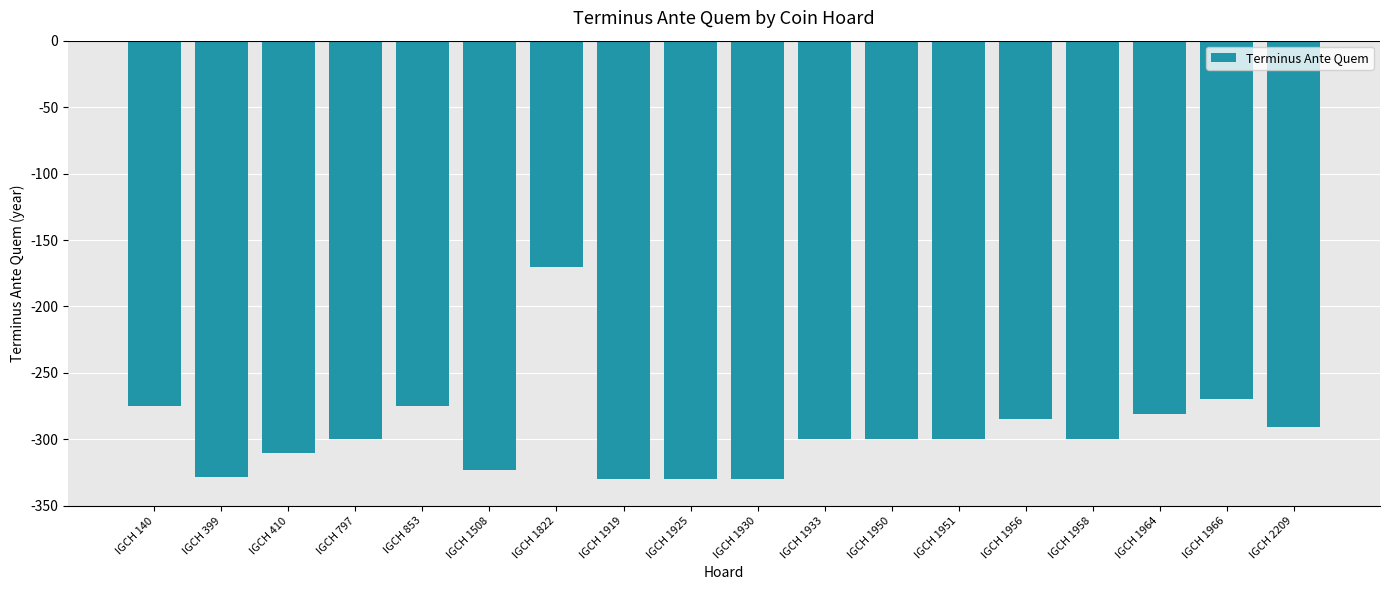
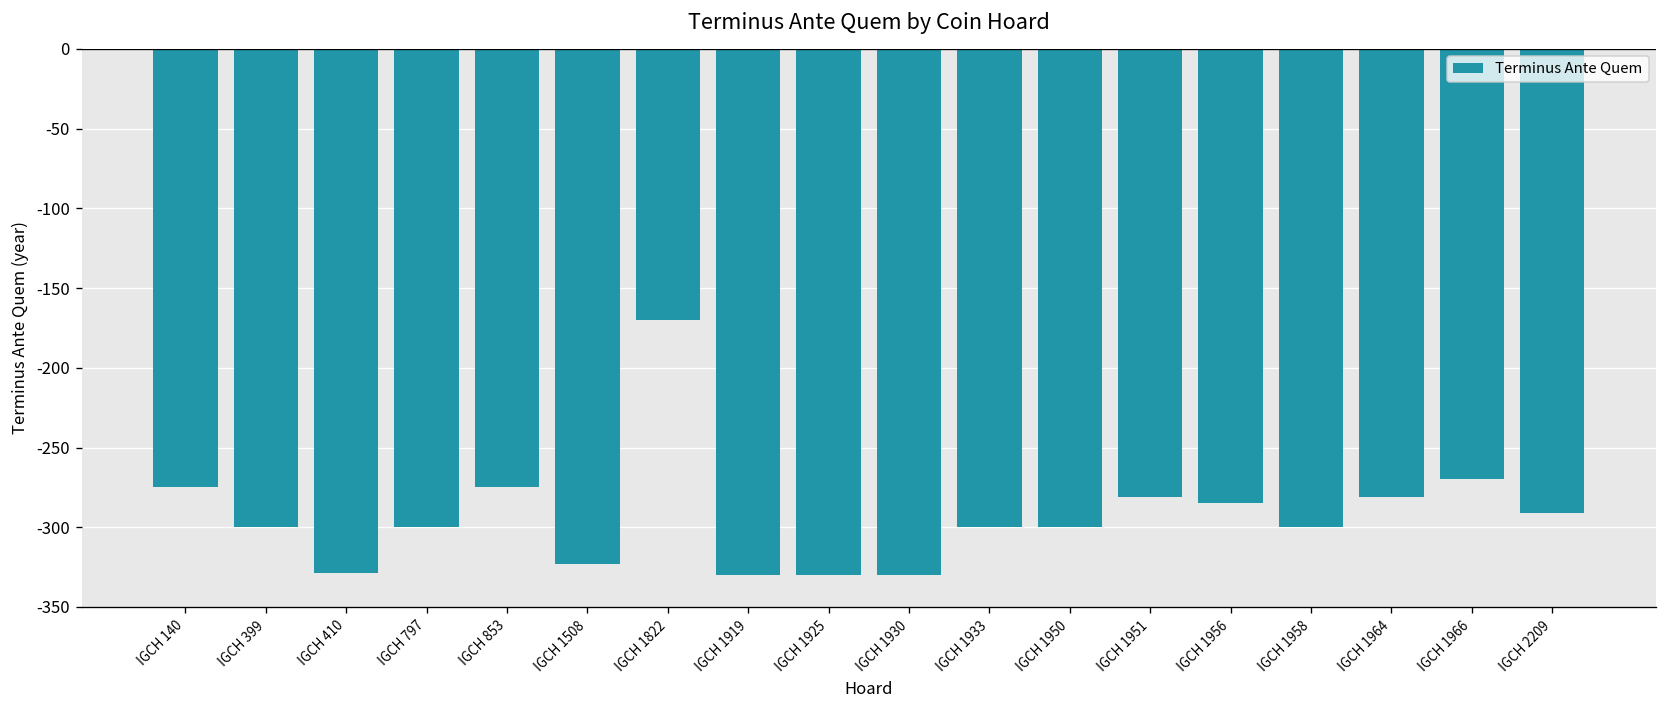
IGCH 399: -328 -> -300
IGCH 410: -310 -> -329
IGCH 1951: -300 -> -281
